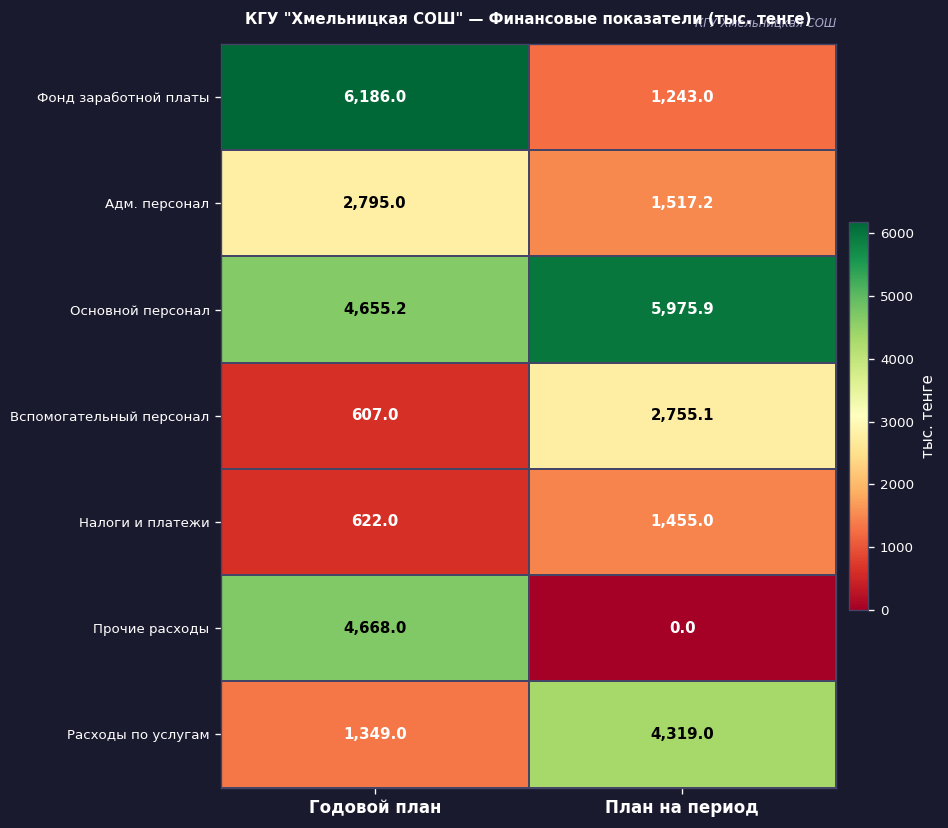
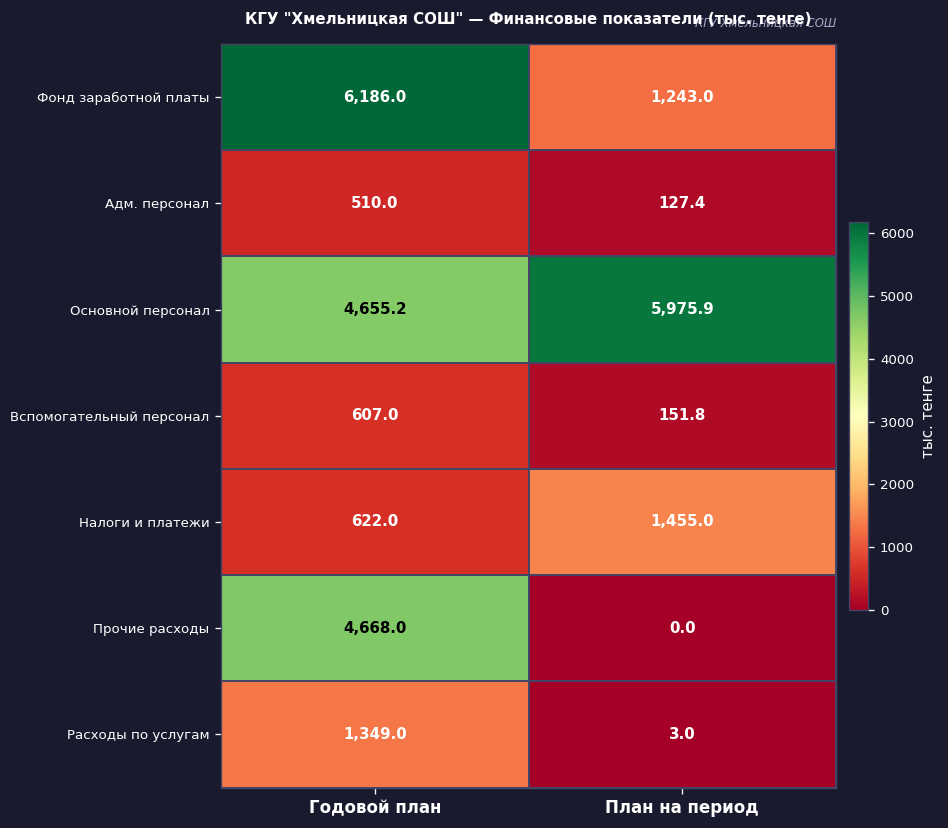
Адм. персонал, Годовой план: 2,795.0 -> 510.0
Адм. персонал, План на период: 1,517.2 -> 127.4
Вспомогательный персонал, План на период: 2,755.1 -> 151.8
Расходы по услугам, План на период: 4,319.0 -> 3.0
